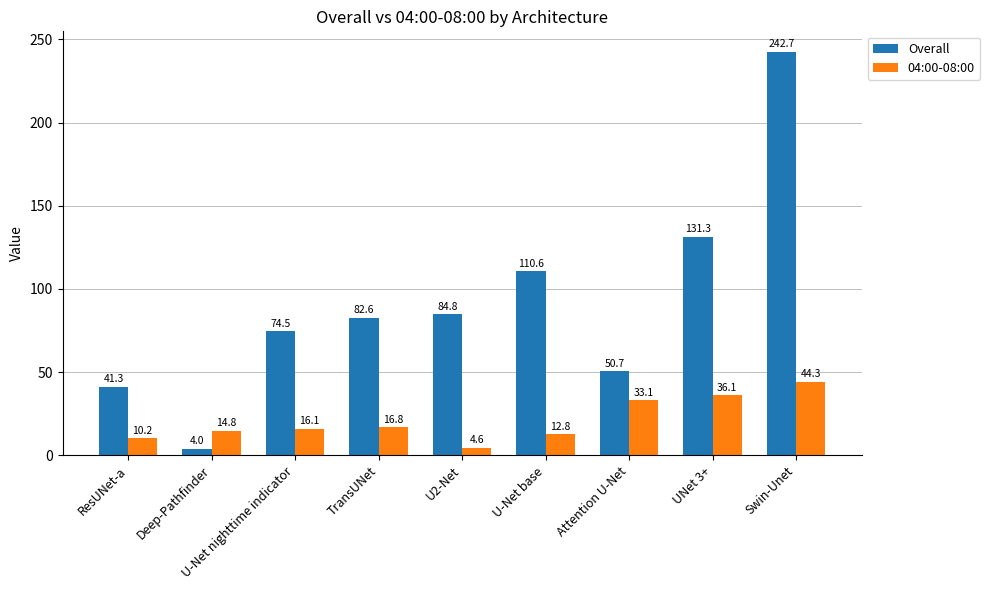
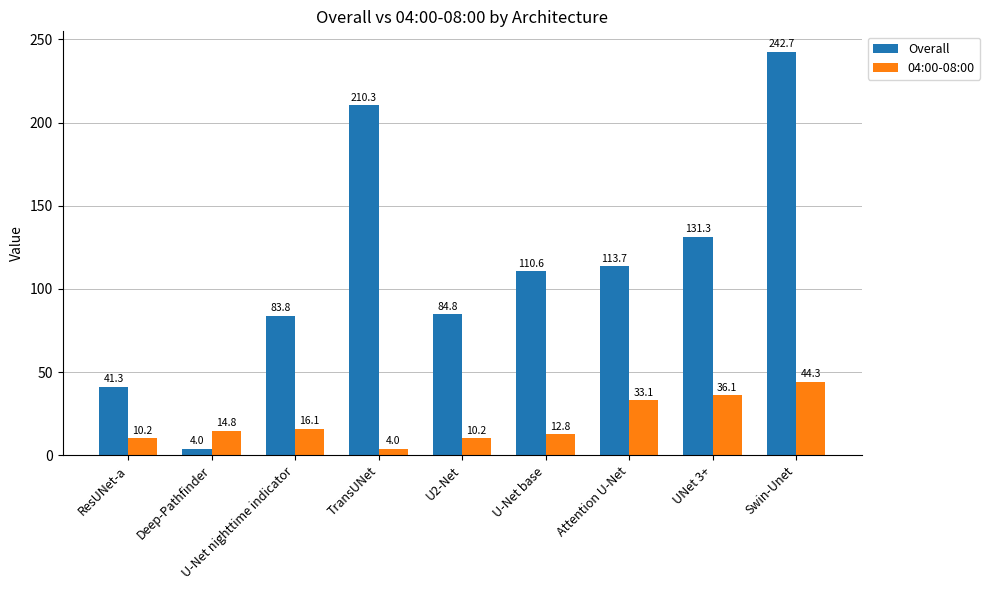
Overall, U-Net nighttime indicator: 74.5 -> 83.8
Overall, TransUNet: 82.6 -> 210.3
04:00-08:00, TransUNet: 16.8 -> 4.0
04:00-08:00, U2-Net: 4.6 -> 10.2
Overall, Attention U-Net: 50.7 -> 113.7
